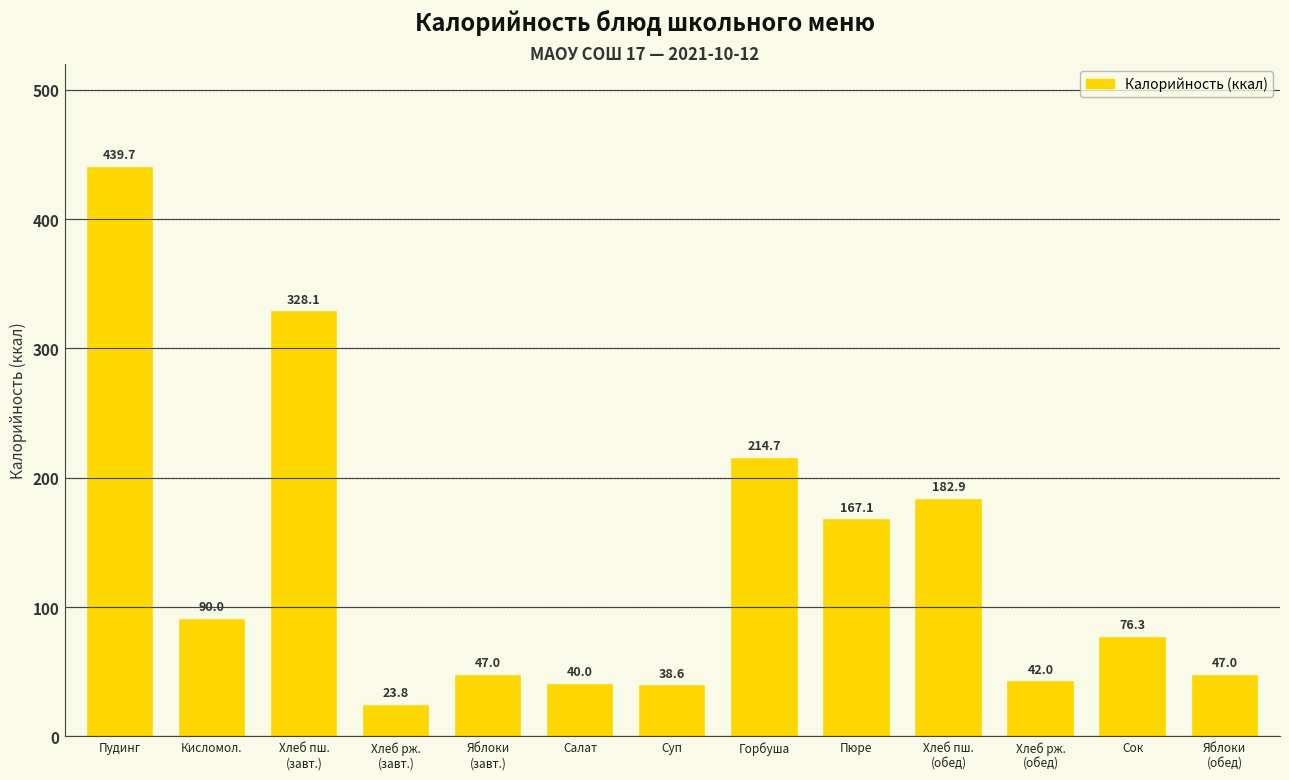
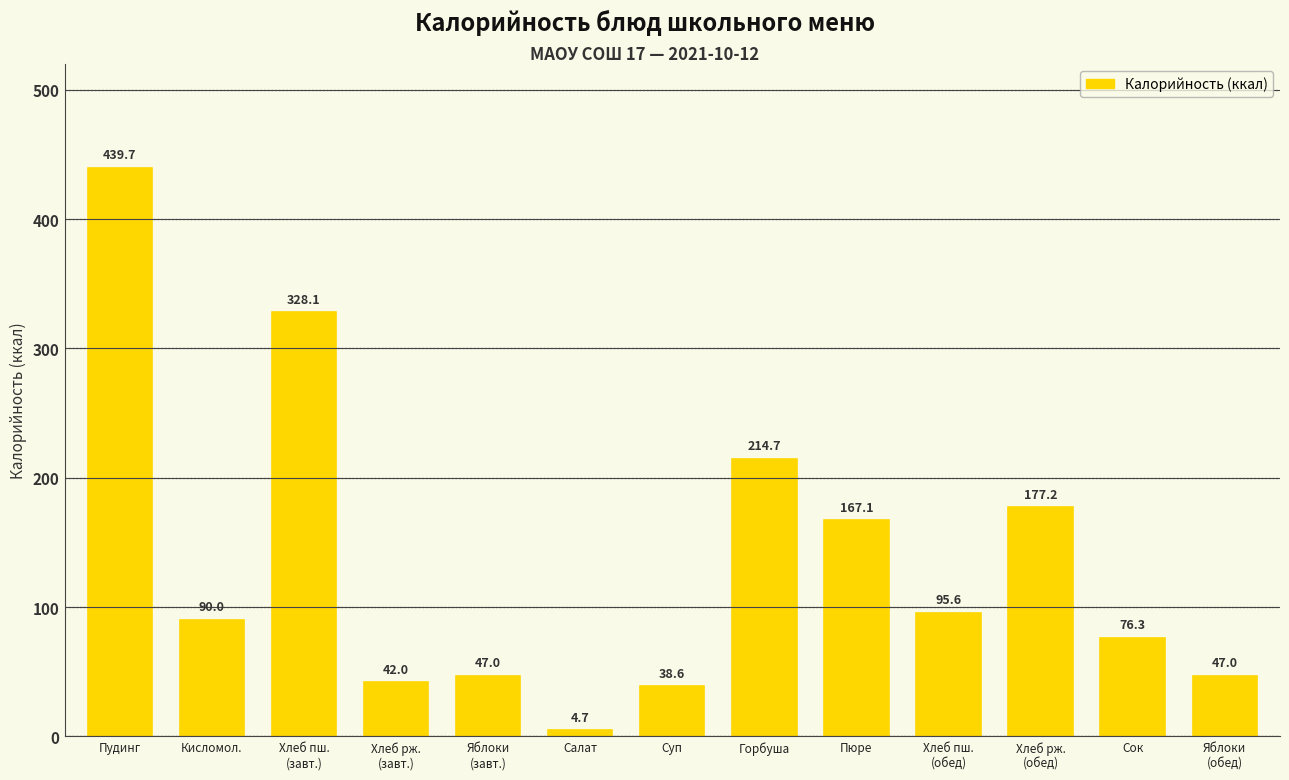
Хлеб рж. (завт.): 23.8 -> 42.0
Салат: 40.0 -> 4.7
Хлеб пш. (обед): 182.9 -> 95.6
Хлеб рж. (обед): 42.0 -> 177.2
